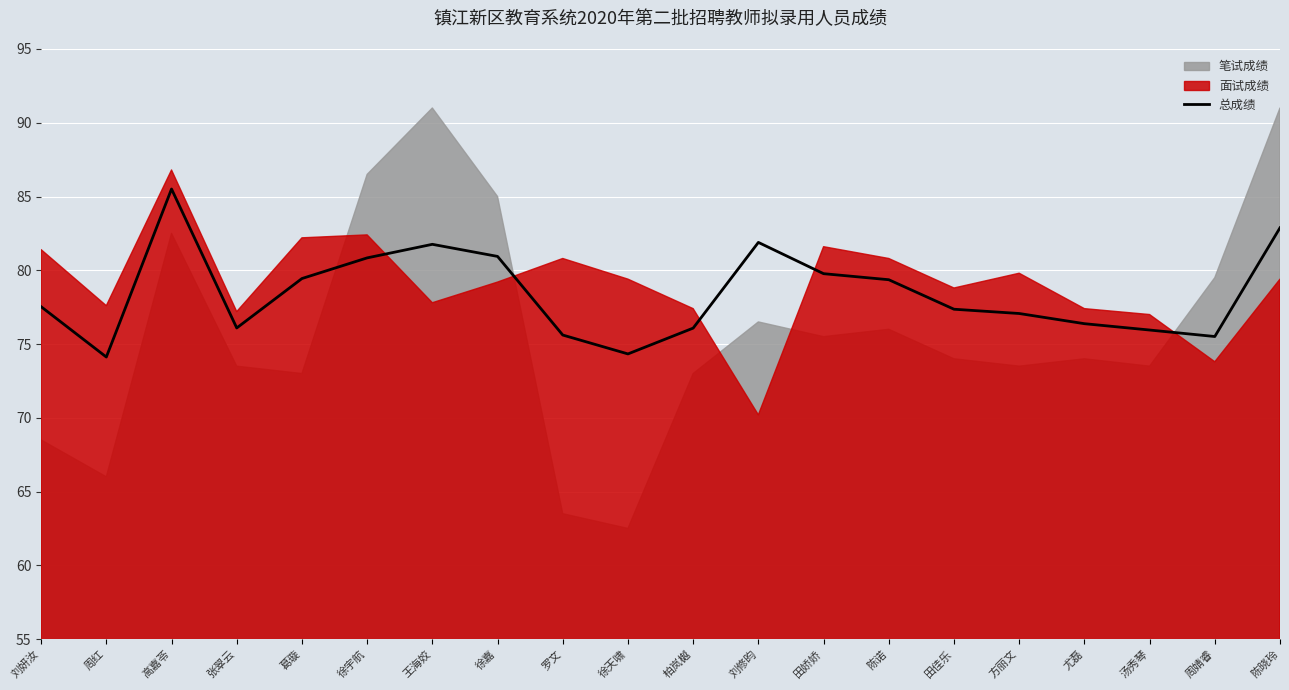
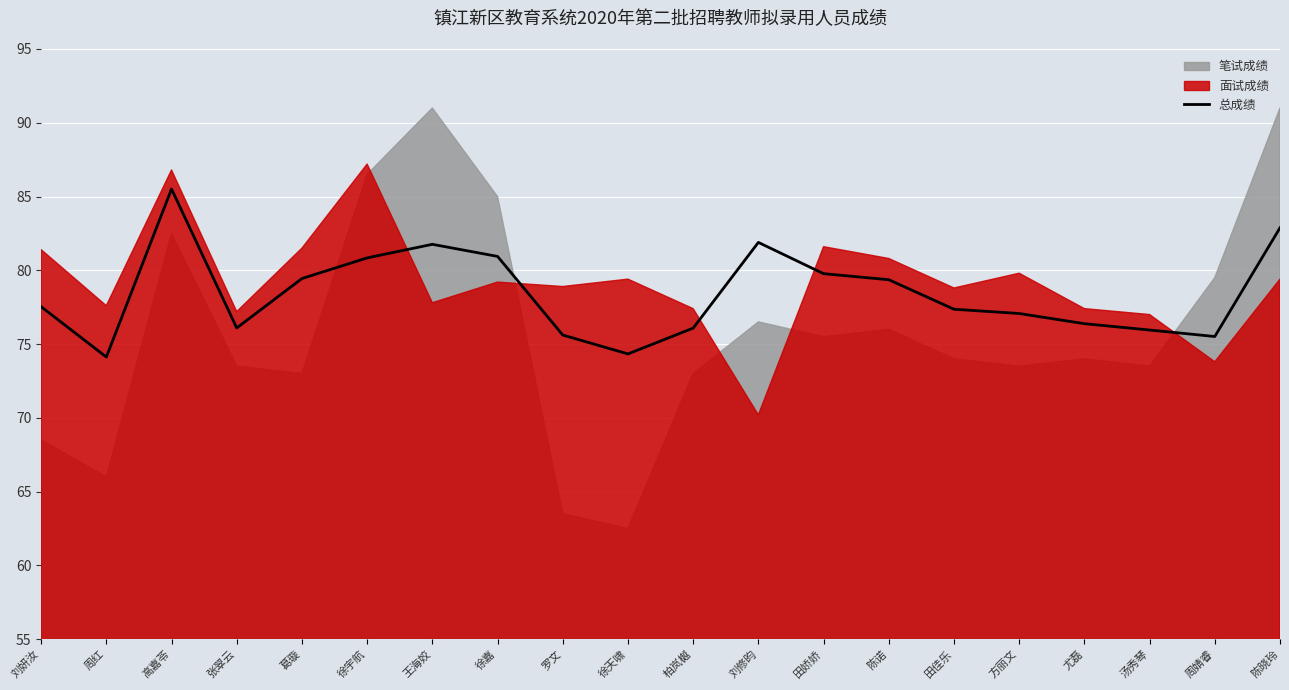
面试成绩, 葛璇: 82.2 -> 81.5
面试成绩, 徐宇航: 82.4 -> 87.2
面试成绩, 罗文: 80.8 -> 78.9
